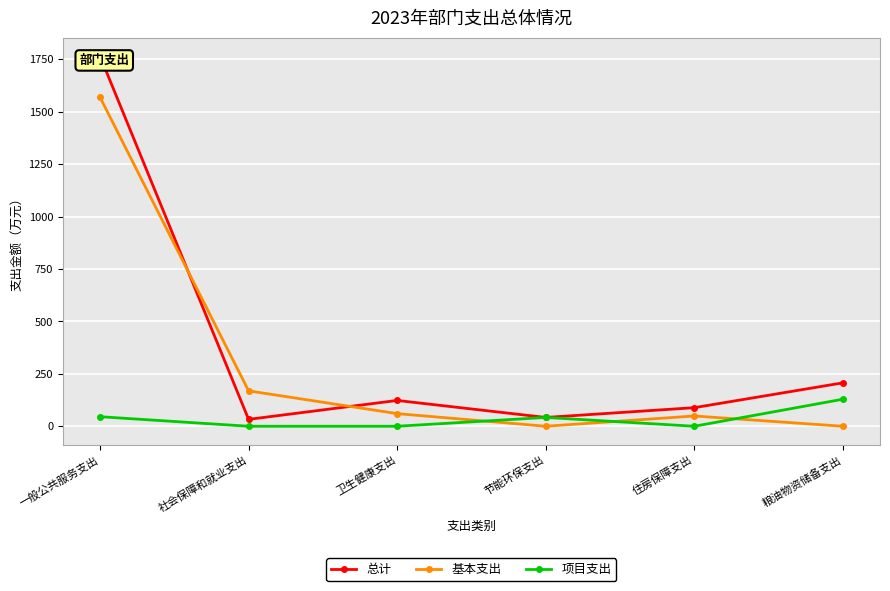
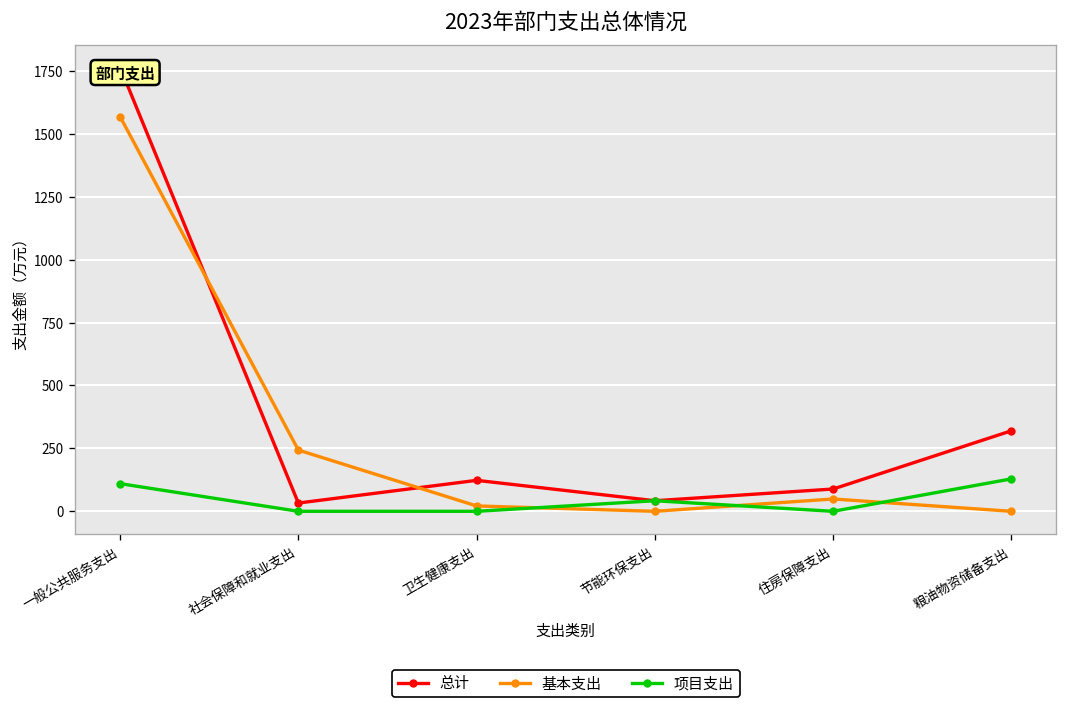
项目支出, 一般公共服务支出: 50 -> 110
基本支出, 社会保障和就业支出: 170 -> 240
基本支出, 卫生健康支出: 60 -> 20
总计, 粮油物资储备支出: 210 -> 320
